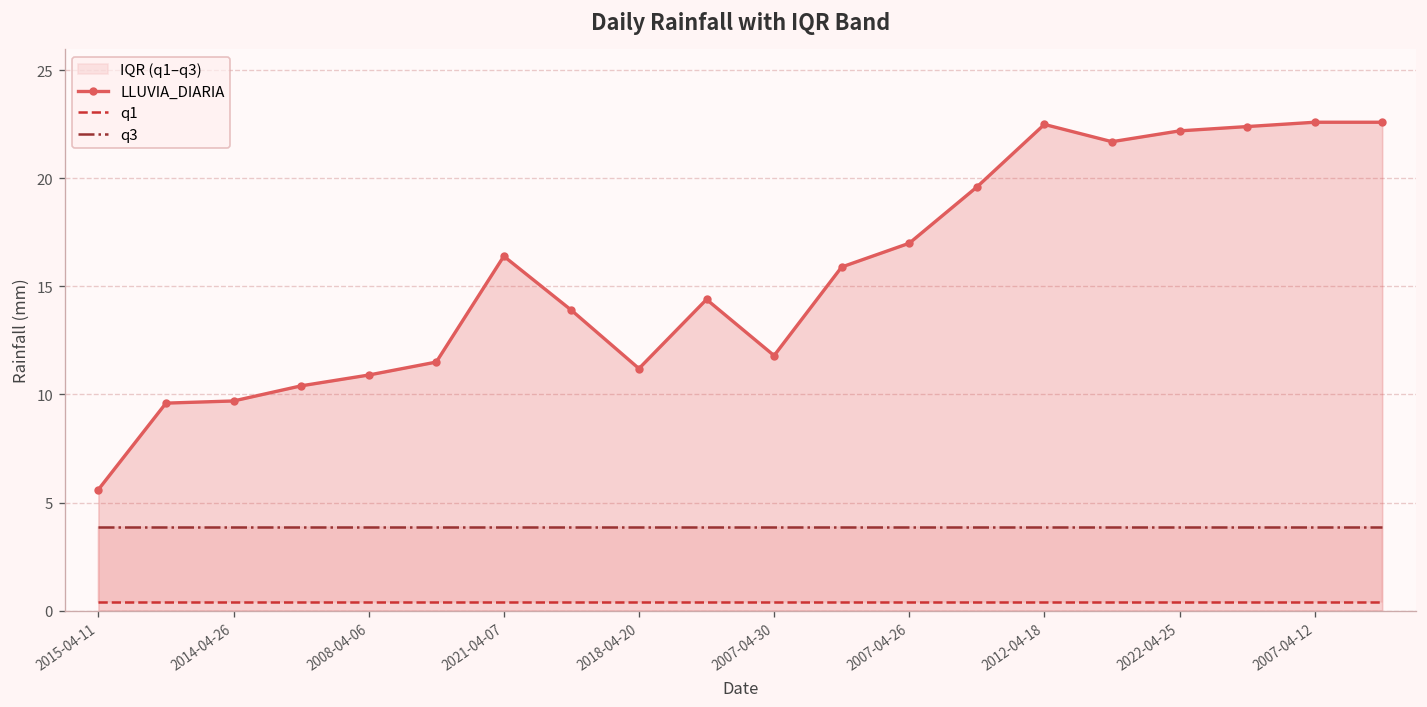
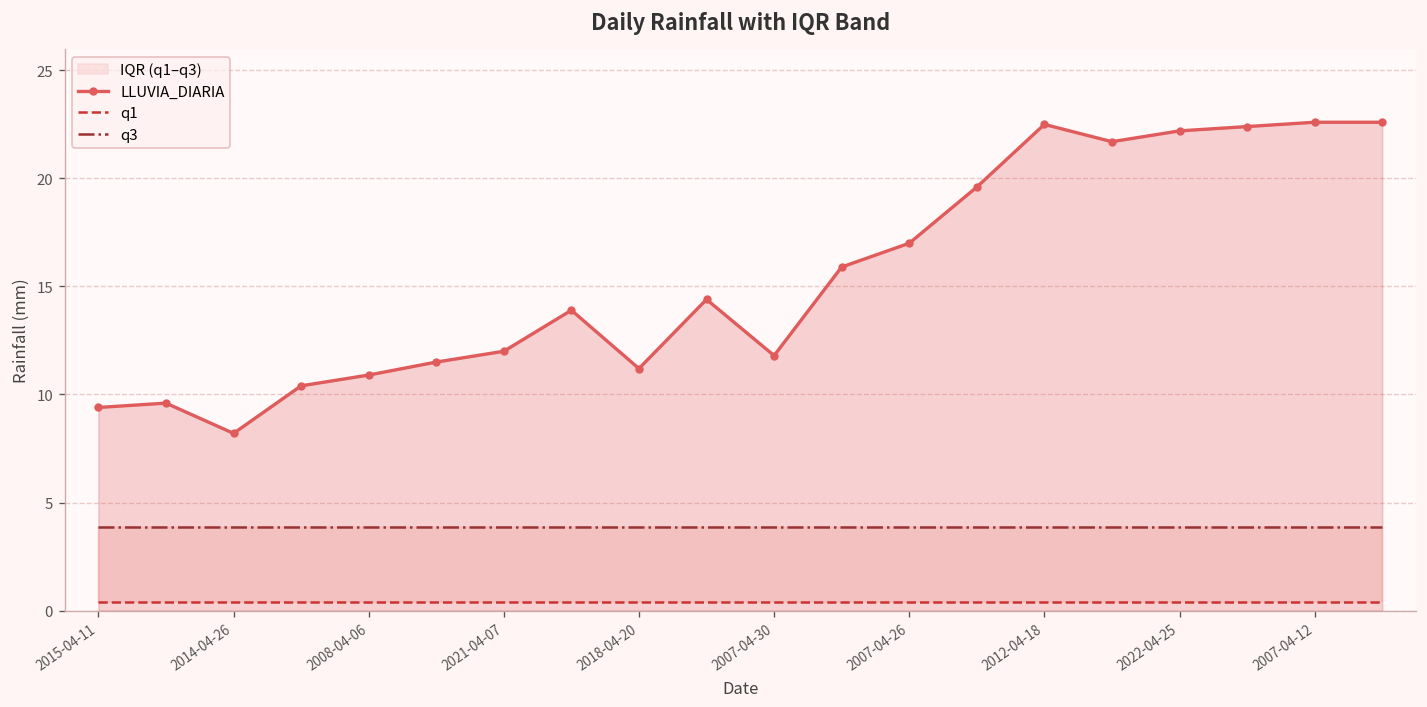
LLUVIA_DIARIA, 2015-04-11: 5.6 -> 9.4
LLUVIA_DIARIA, 2014-04-26: 9.7 -> 8.2
LLUVIA_DIARIA, 2021-04-07: 16.4 -> 12.0
